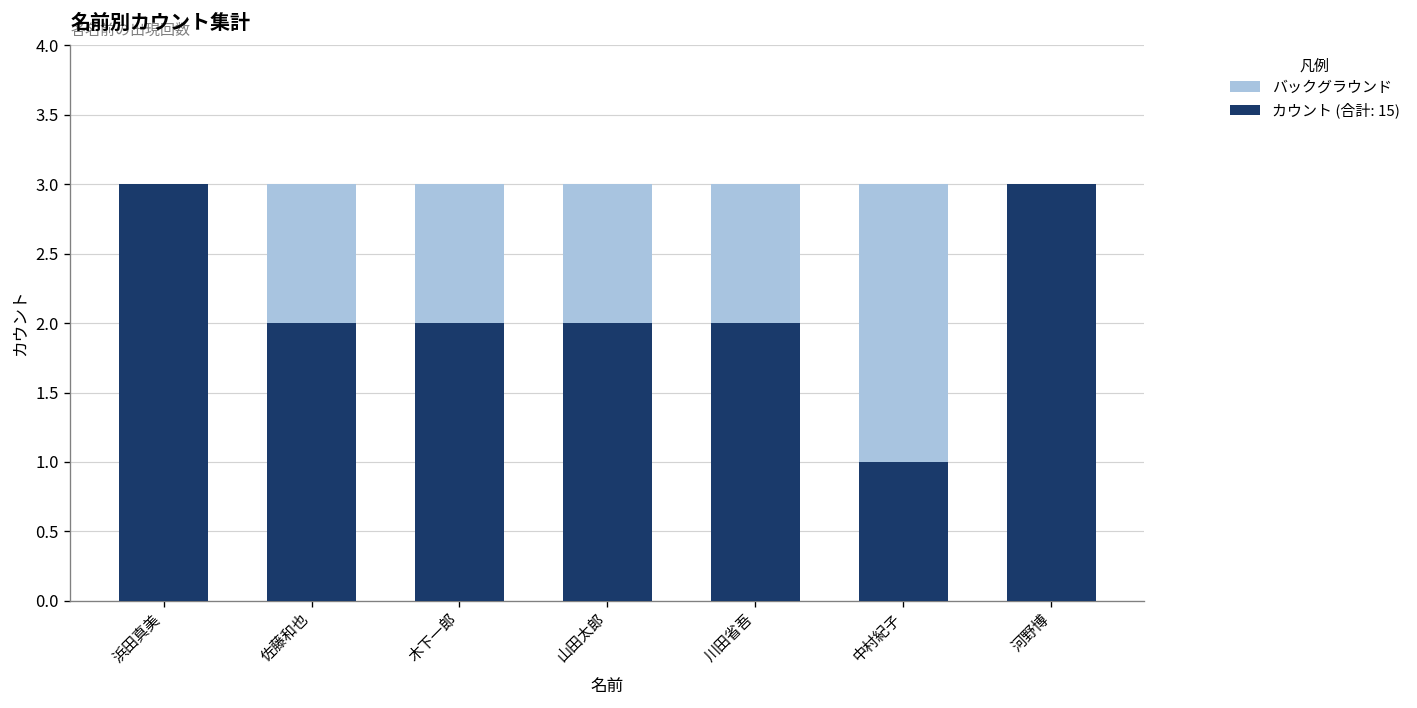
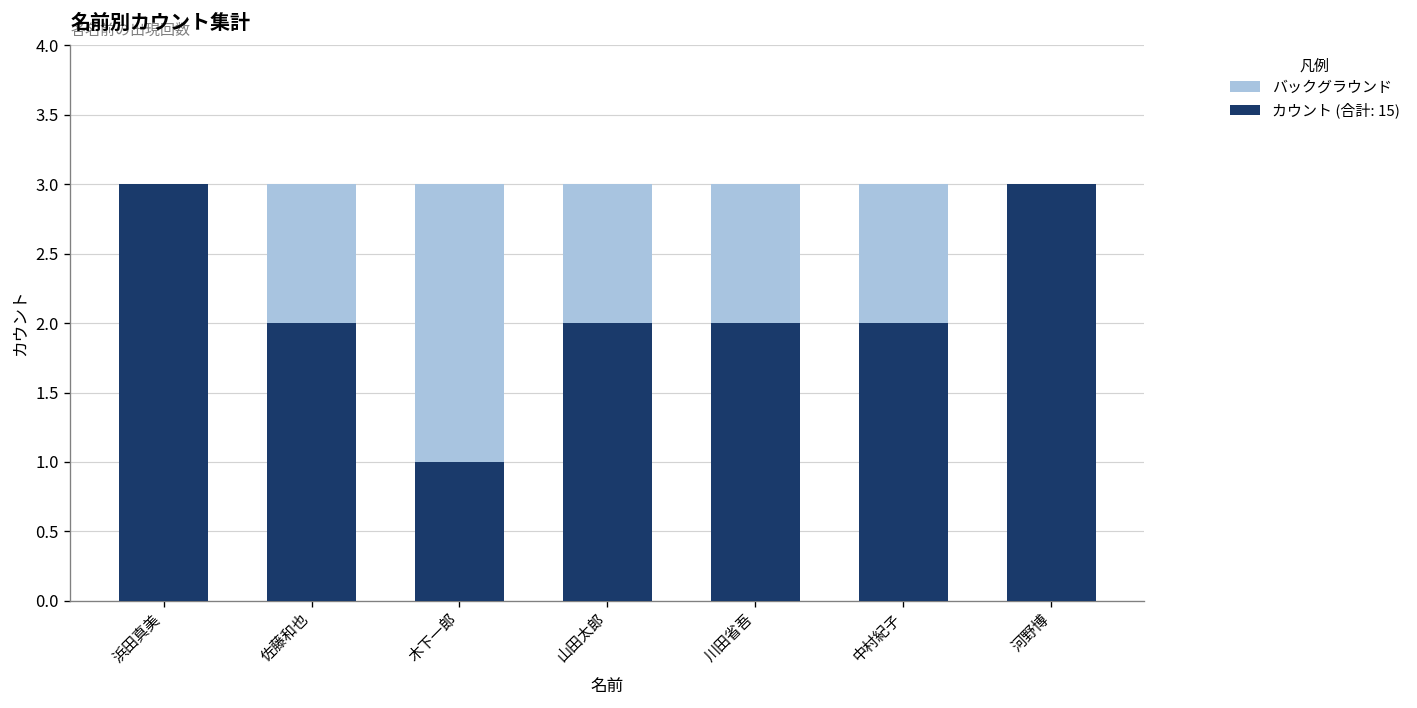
カウント (合計: 15), 木下一郎: 2 -> 1
カウント (合計: 15), 中村紀子: 1 -> 2
